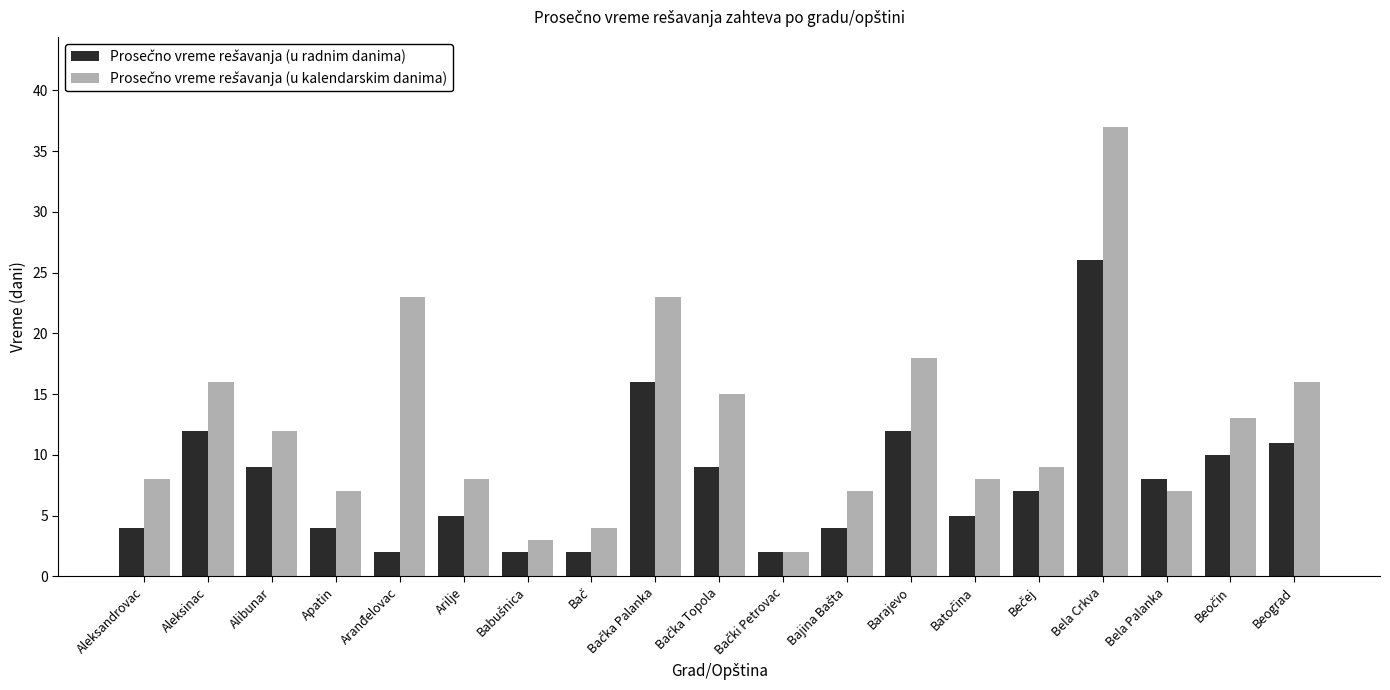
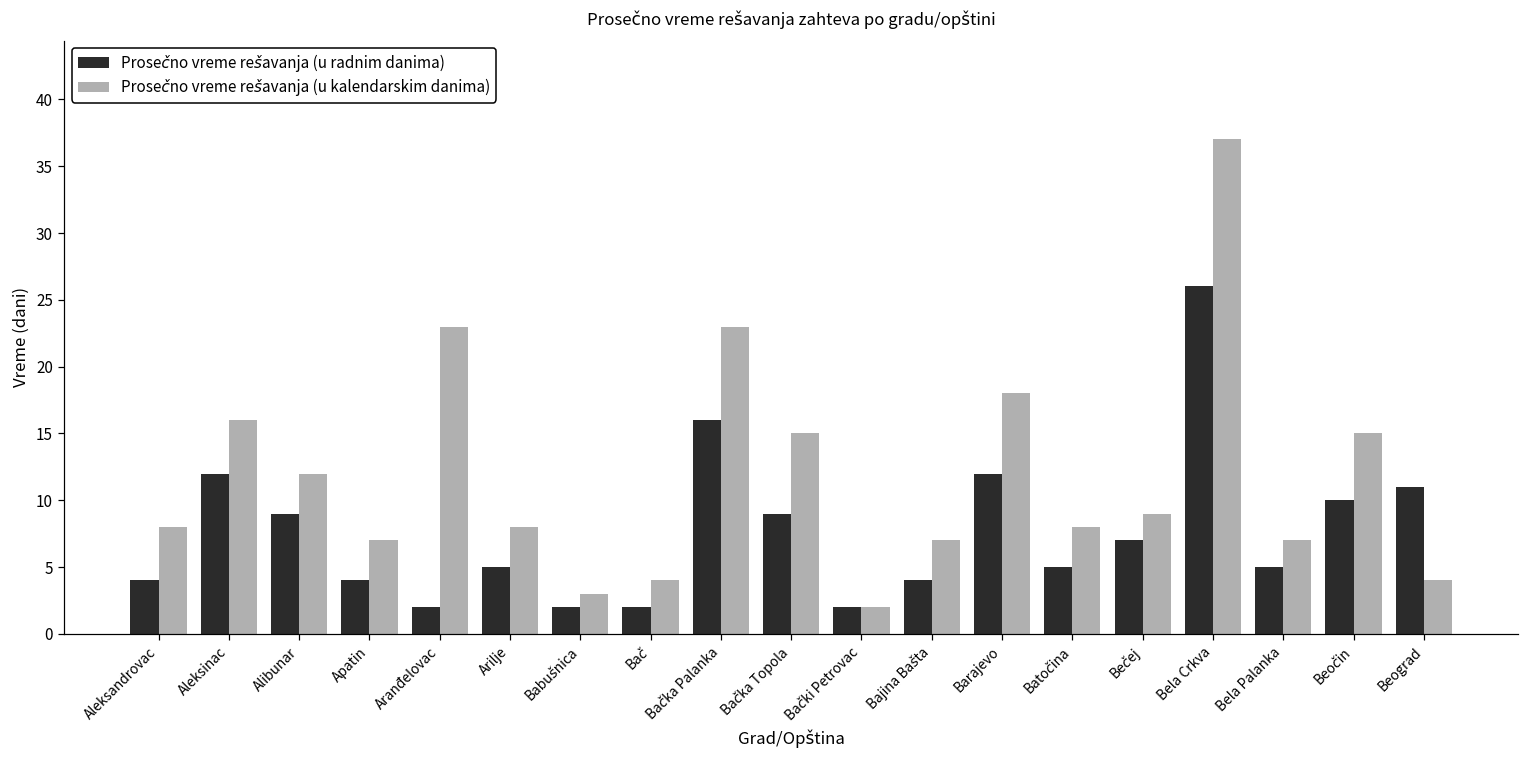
Prosečno vreme rešavanja (u radnim danima), Bela Palanka: 8 -> 5
Prosečno vreme rešavanja (u kalendarskim danima), Beočin: 13 -> 15
Prosečno vreme rešavanja (u kalendarskim danima), Beograd: 16 -> 4
